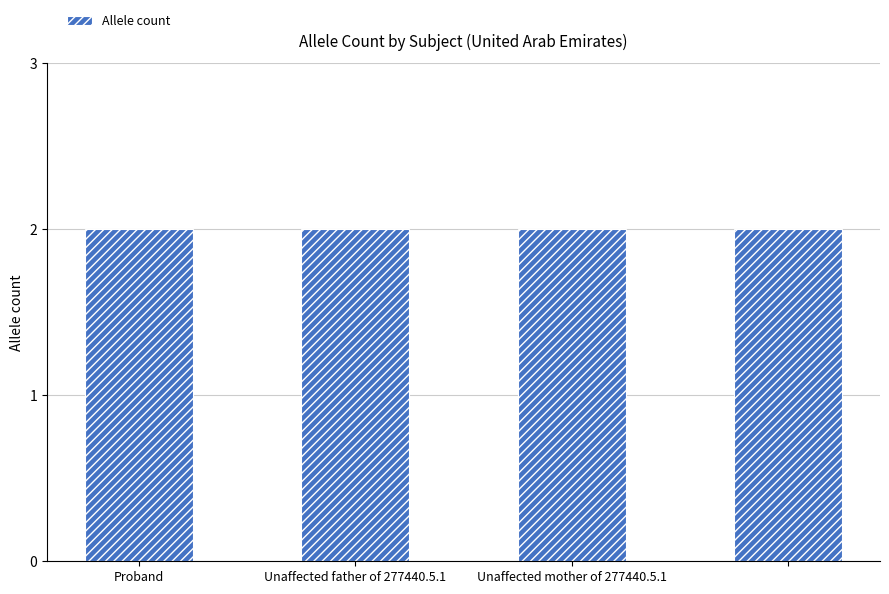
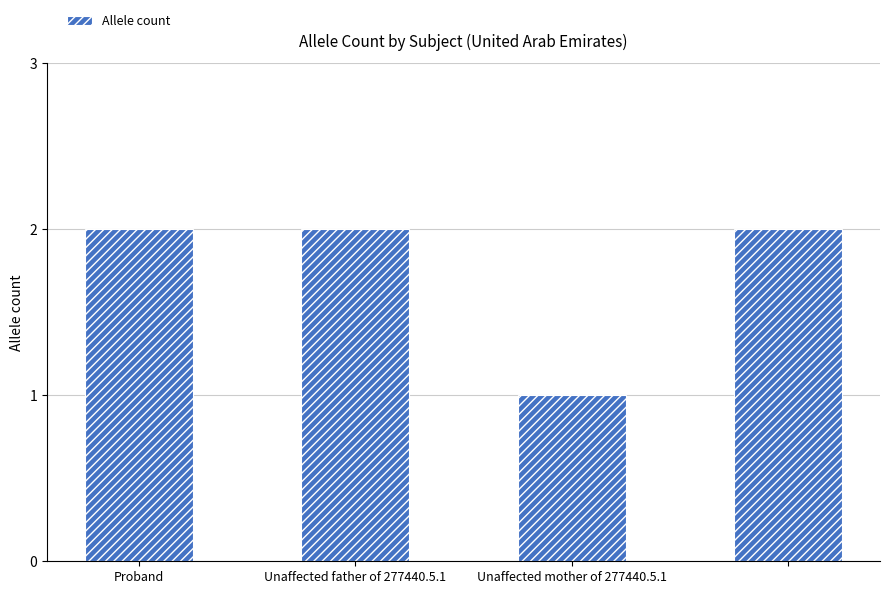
Unaffected mother of 277440.5.1: 2 -> 1
